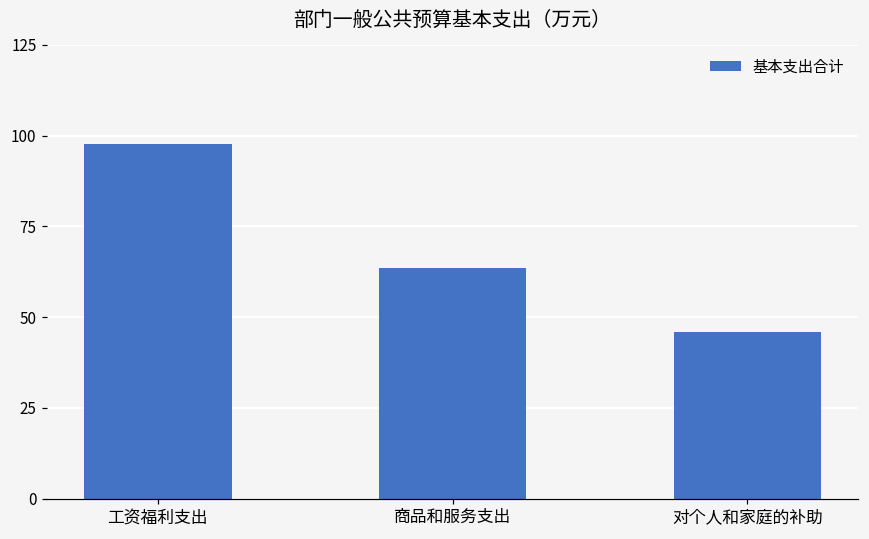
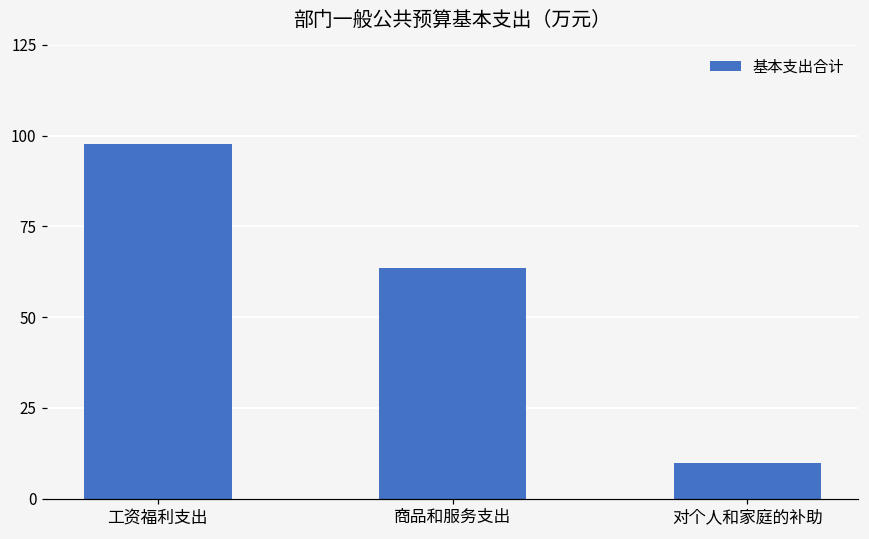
对个人和家庭的补助: 46 -> 10
